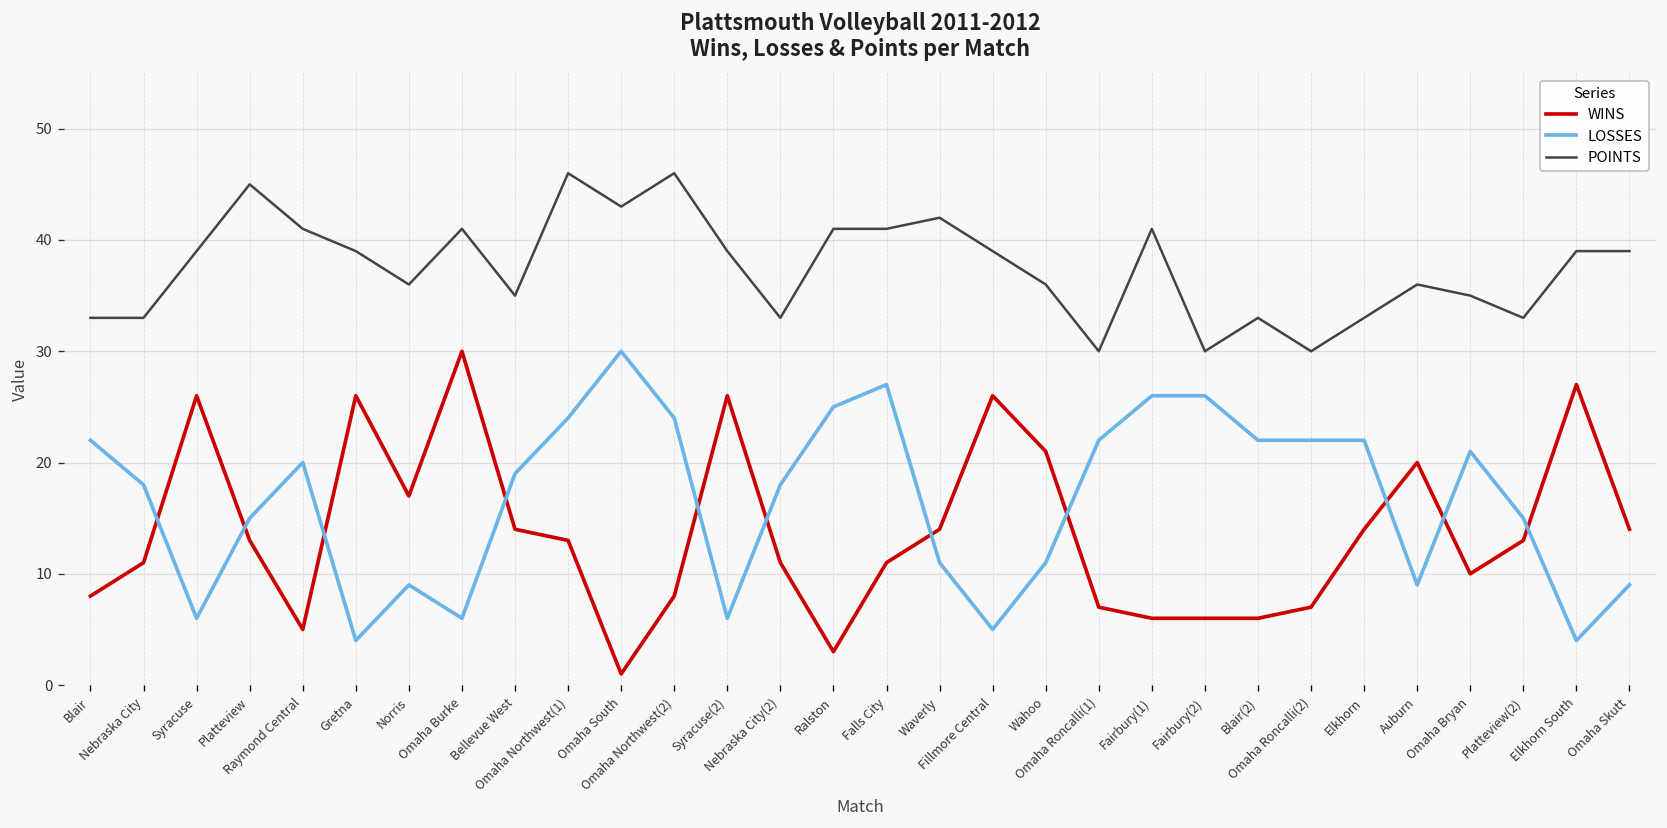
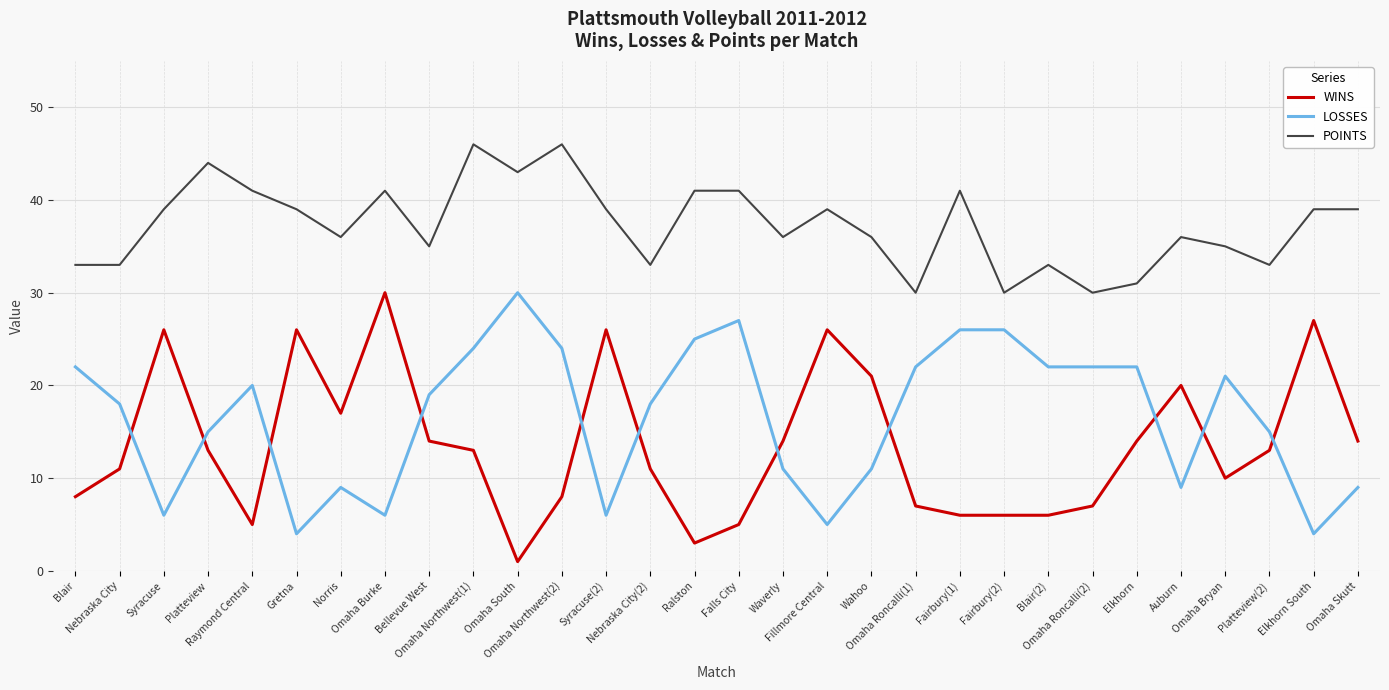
POINTS, Platteview: 45 -> 44
WINS, Falls City: 11 -> 5
POINTS, Waverly: 42 -> 36
POINTS, Elkhorn: 33 -> 31
